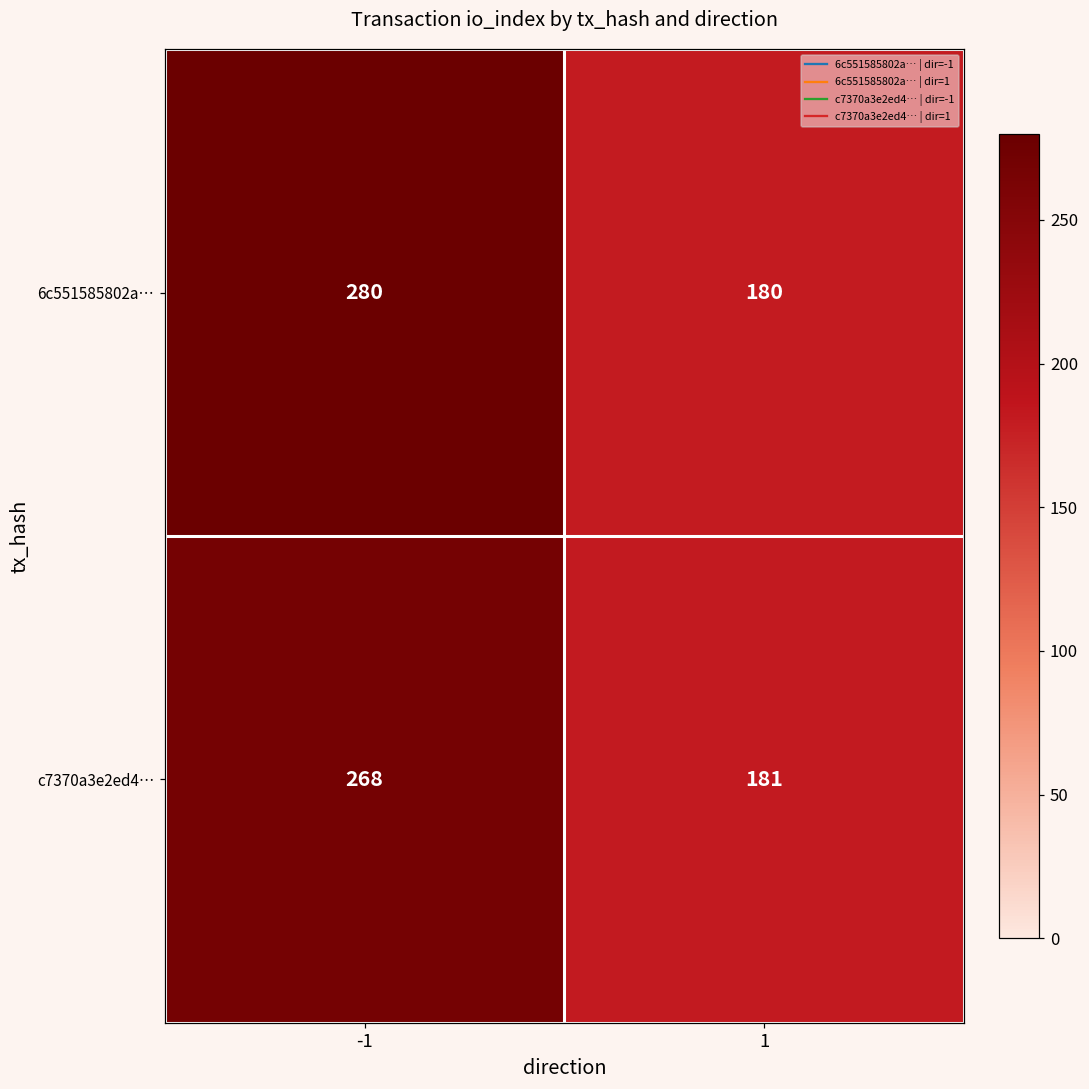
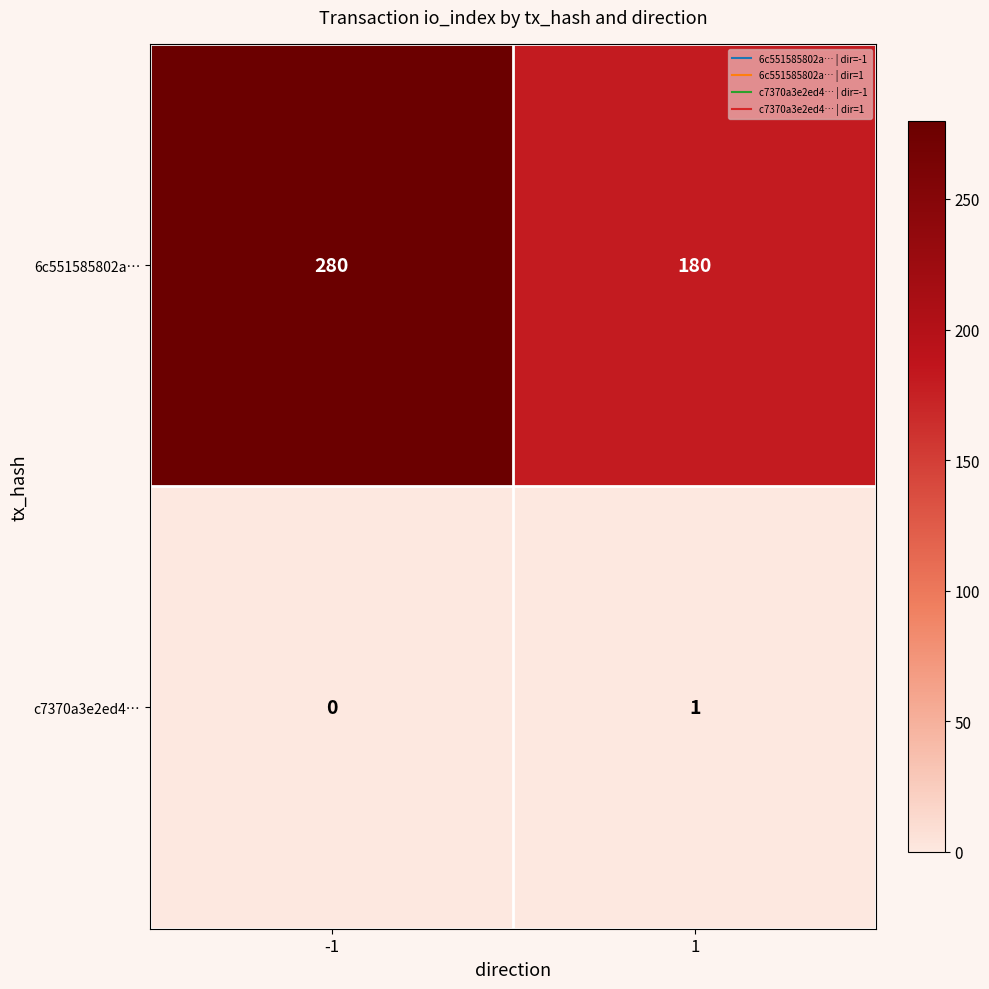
c7370a3e2ed4…, -1: 268 -> 0
c7370a3e2ed4…, 1: 181 -> 1
